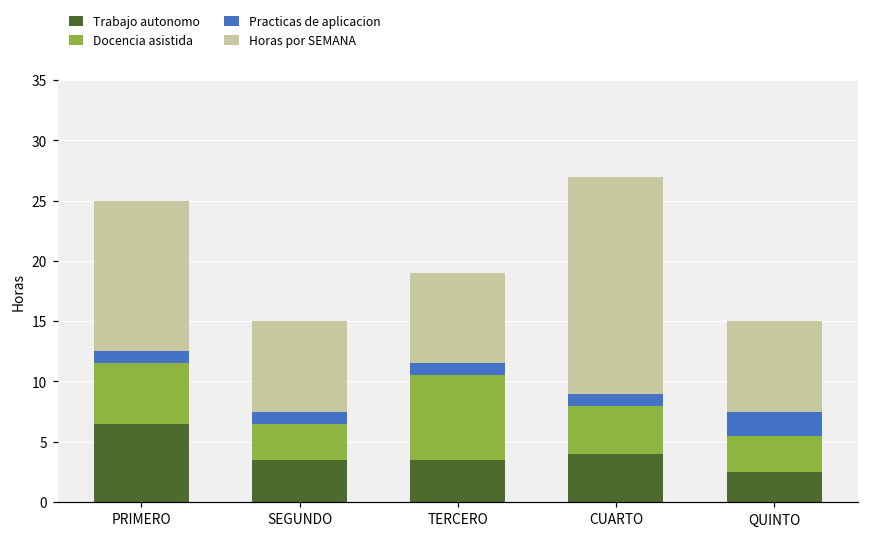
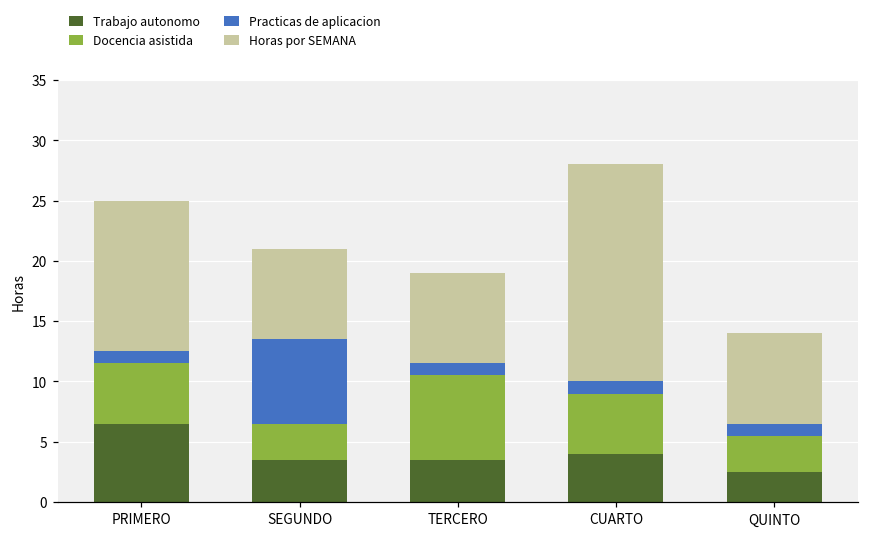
Practicas de aplicacion, SEGUNDO: 1 -> 7
Docencia asistida, CUARTO: 4 -> 5
Practicas de aplicacion, QUINTO: 2 -> 1
